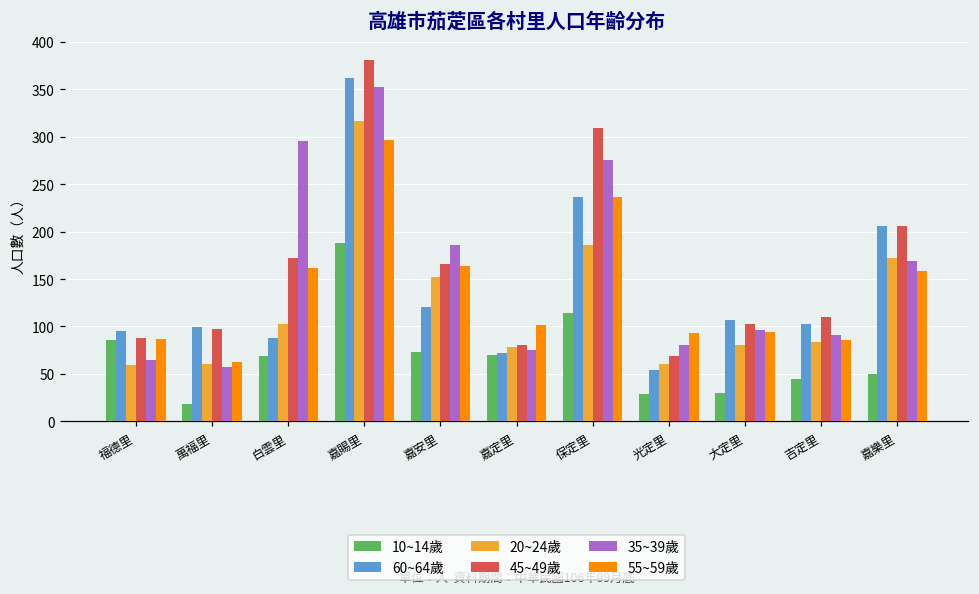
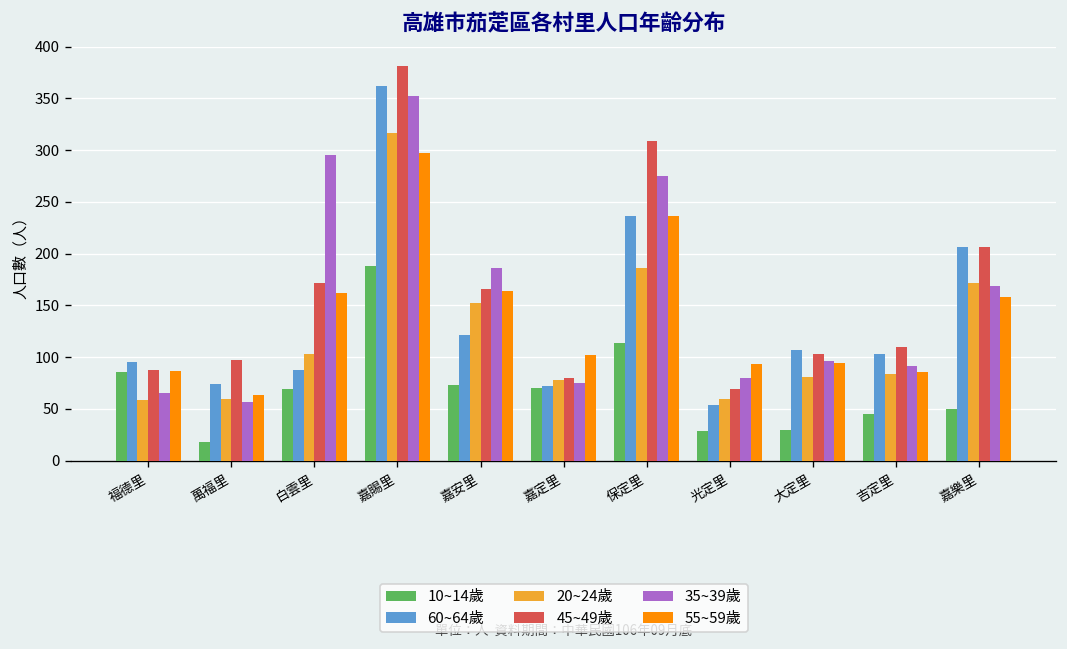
60~64歲, 萬福里: 100 -> 70
